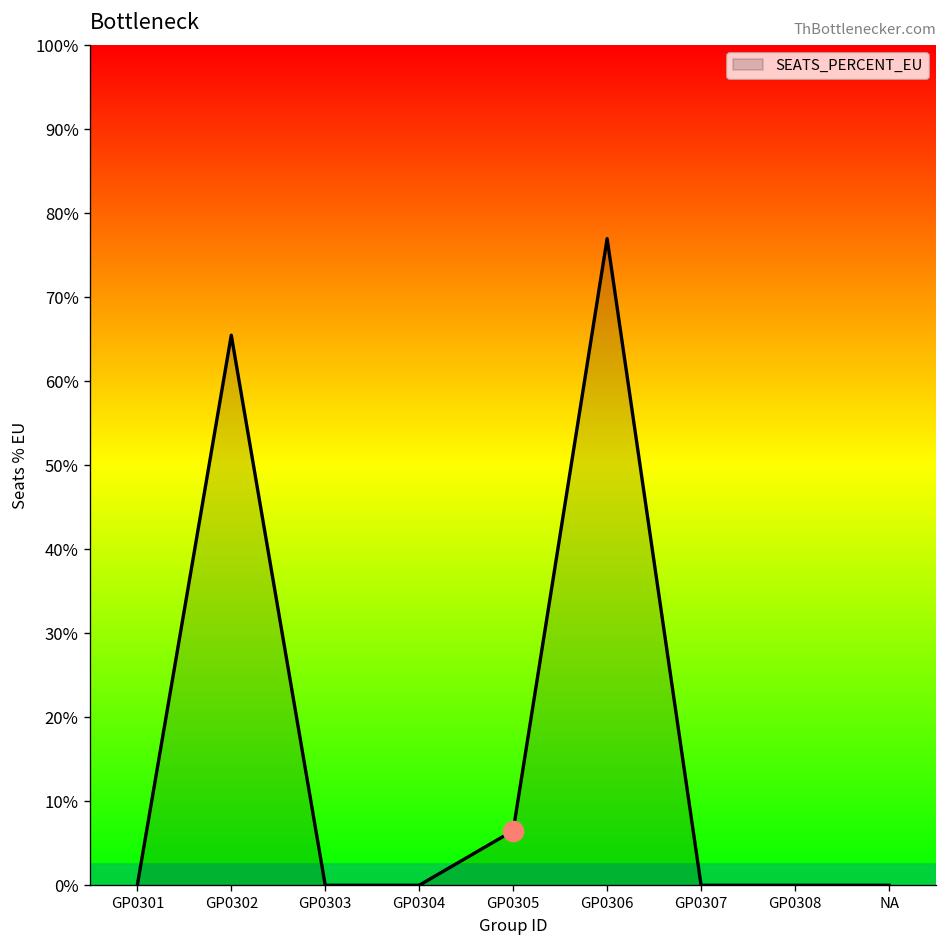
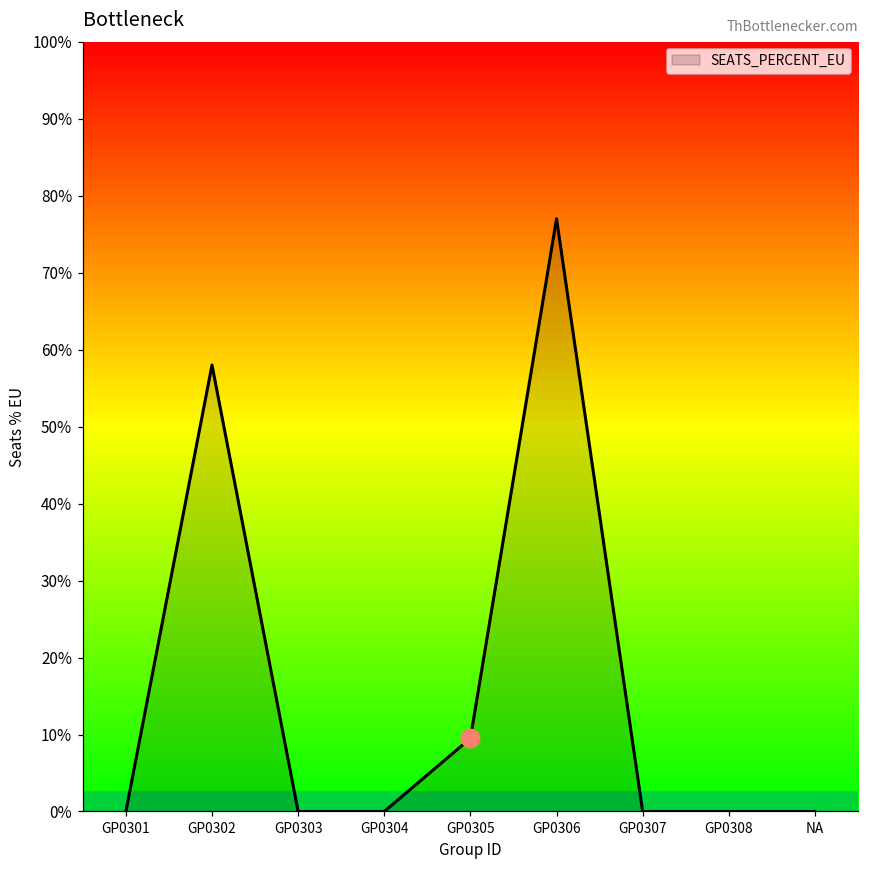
SEATS_PERCENT_EU, GP0302: 66% -> 58%
SEATS_PERCENT_EU, GP0305: 7% -> 10%
